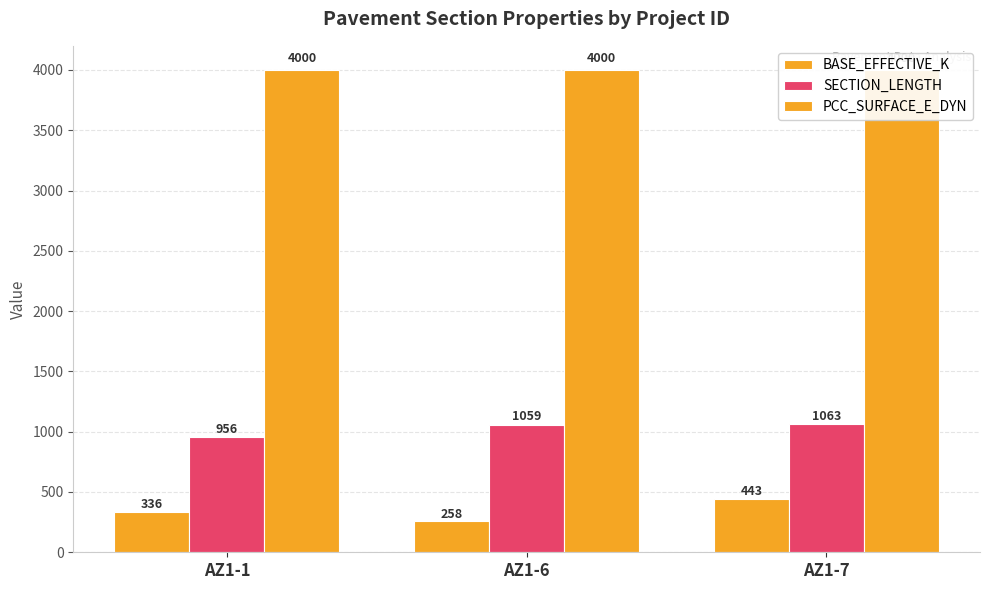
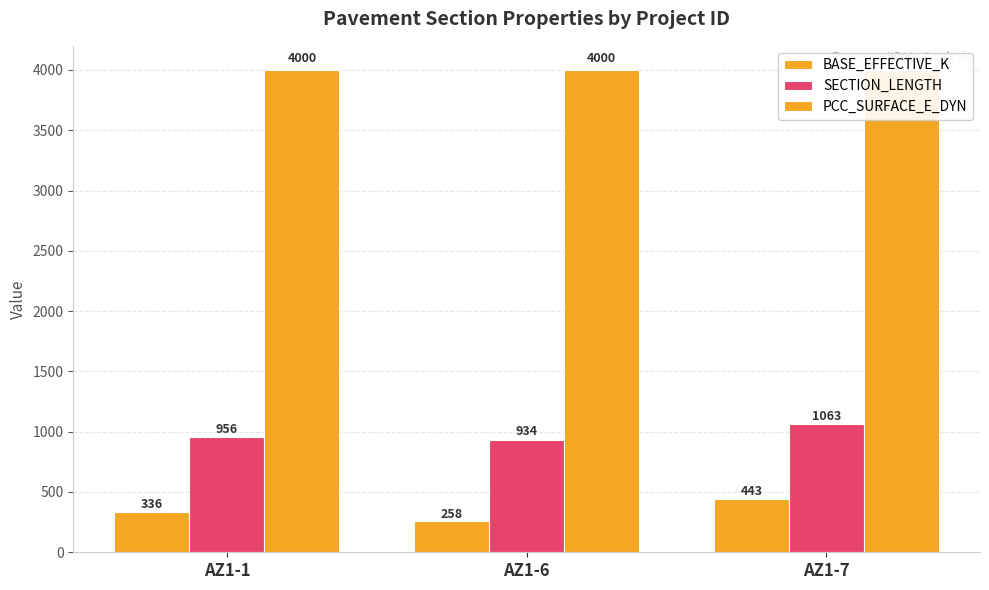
SECTION_LENGTH, AZ1-6: 1059 -> 934
